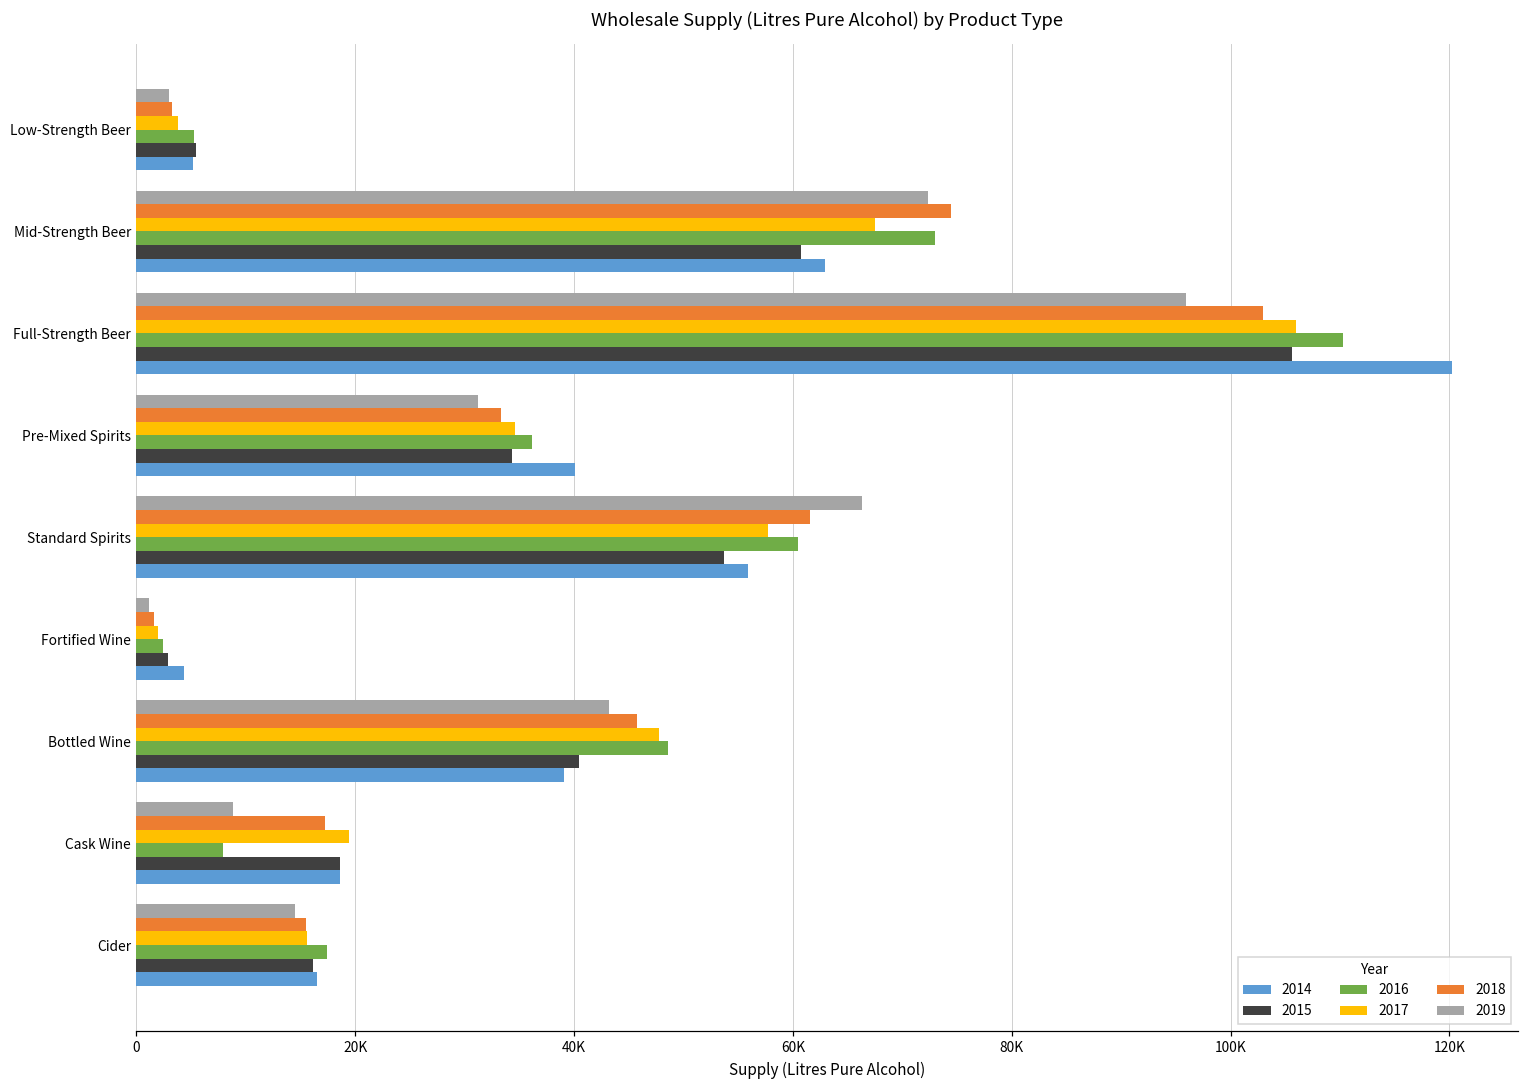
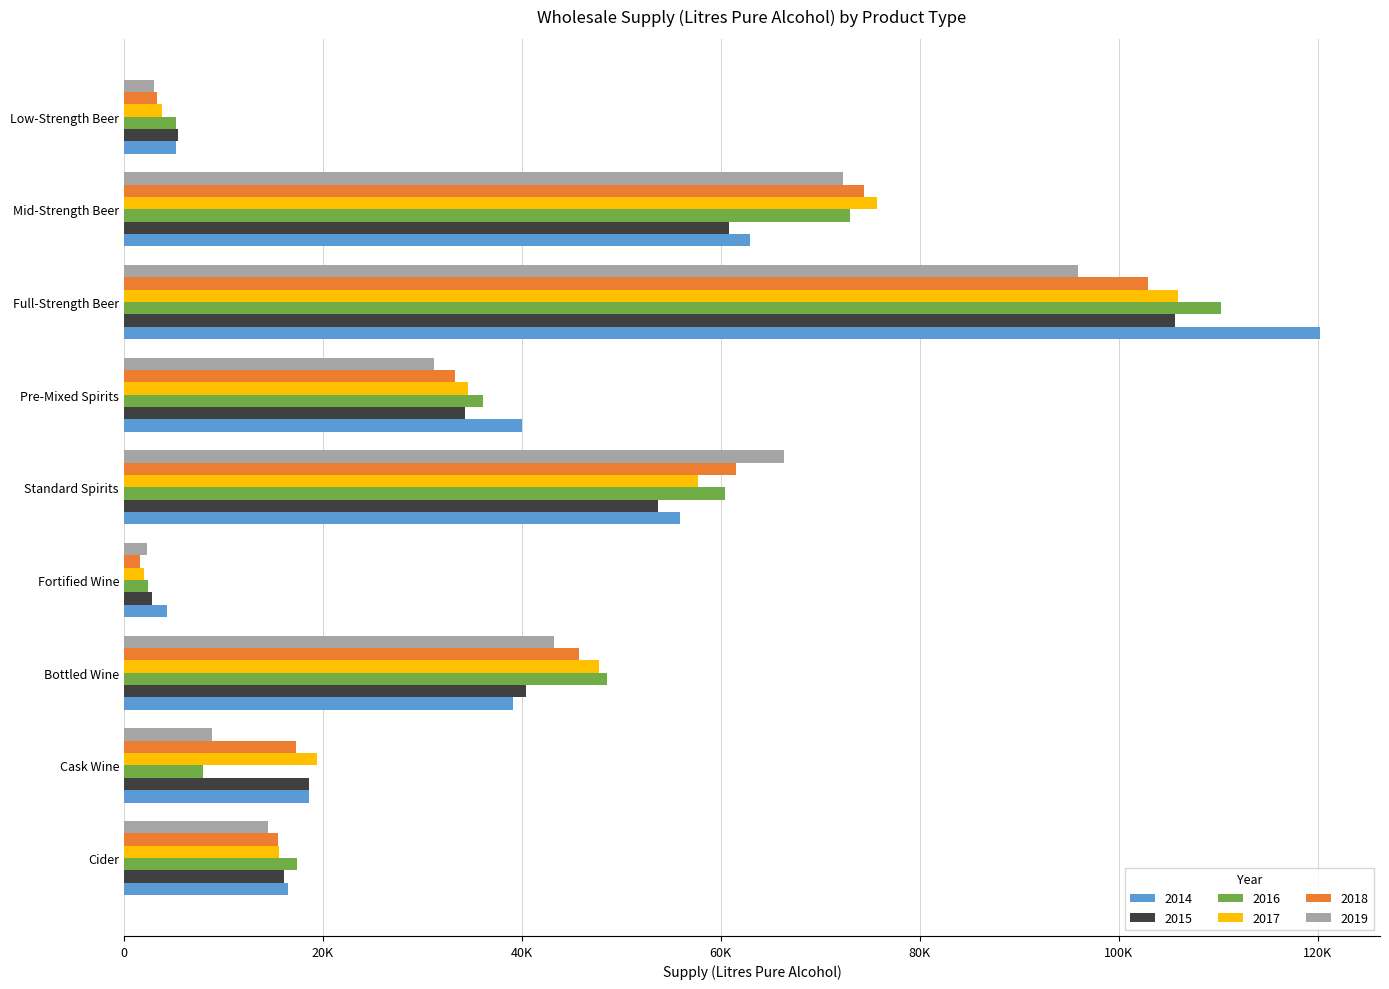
2017, Mid-Strength Beer: 68000 -> 76000
2019, Fortified Wine: 1000 -> 2000
